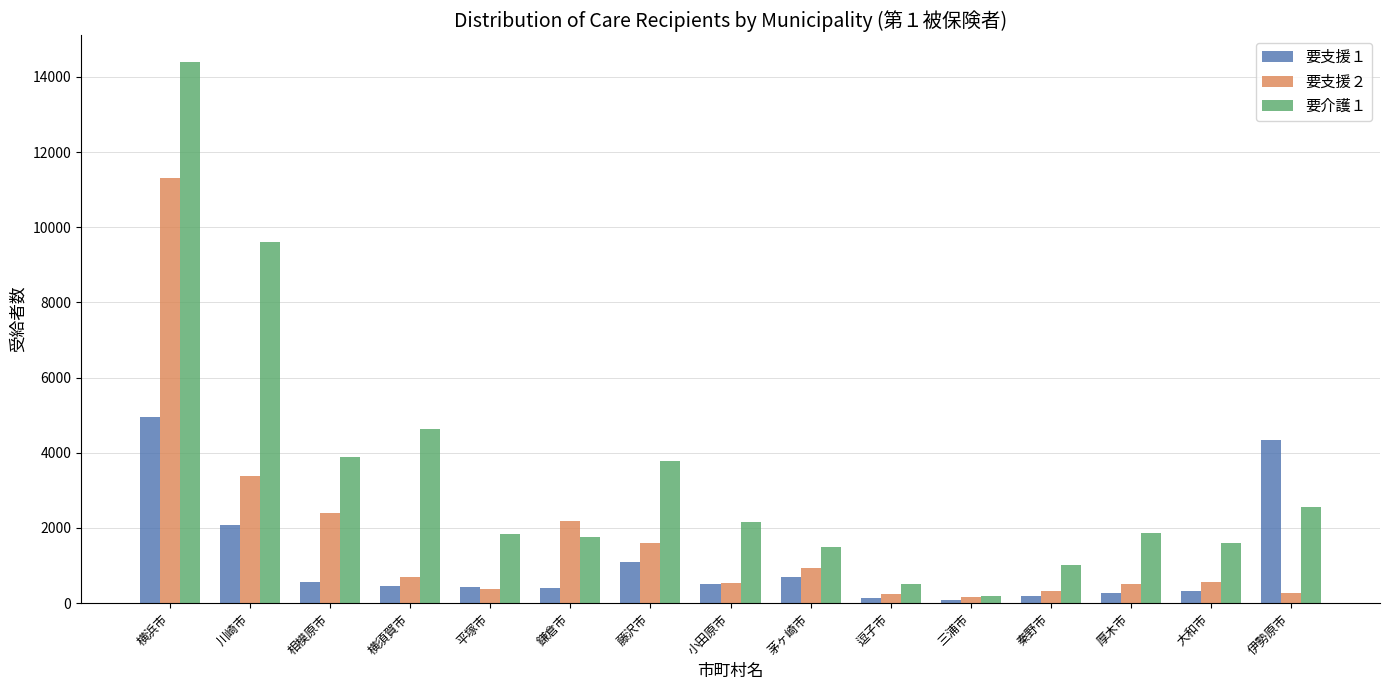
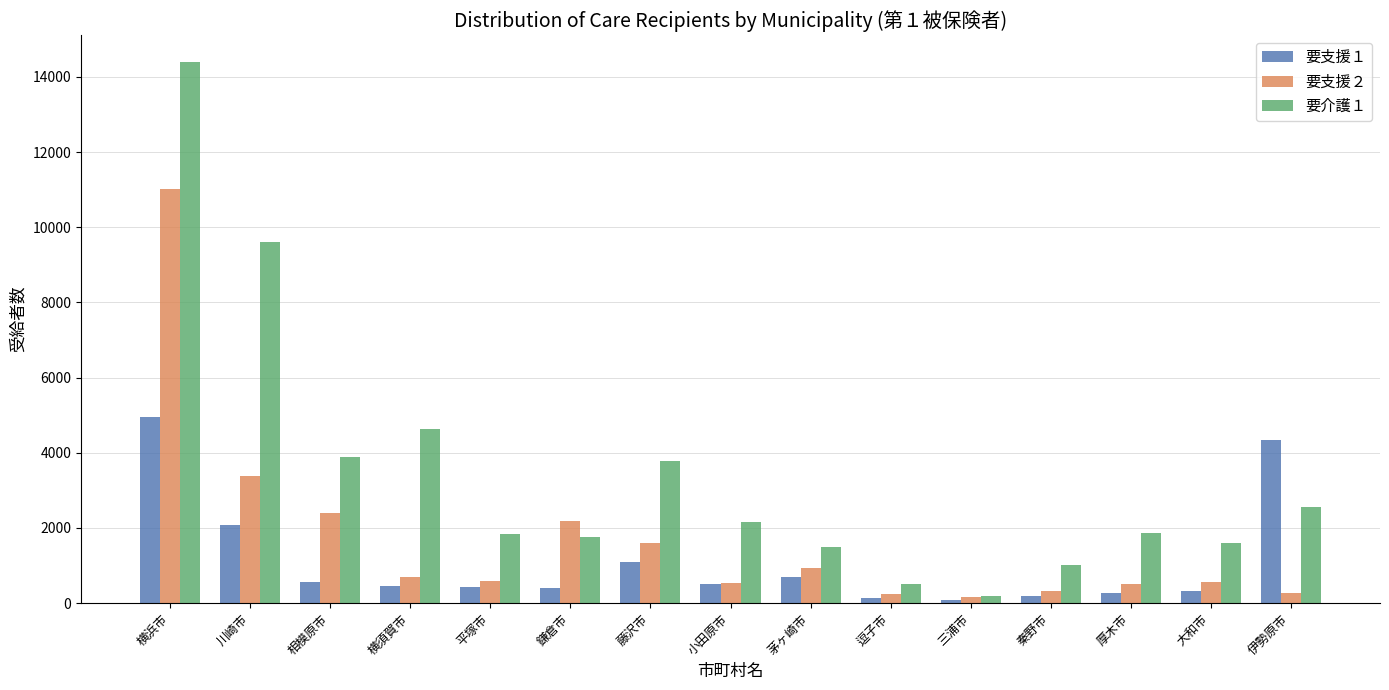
要支援２, 横浜市: 11300 -> 11000
要支援２, 平塚市: 400 -> 600
